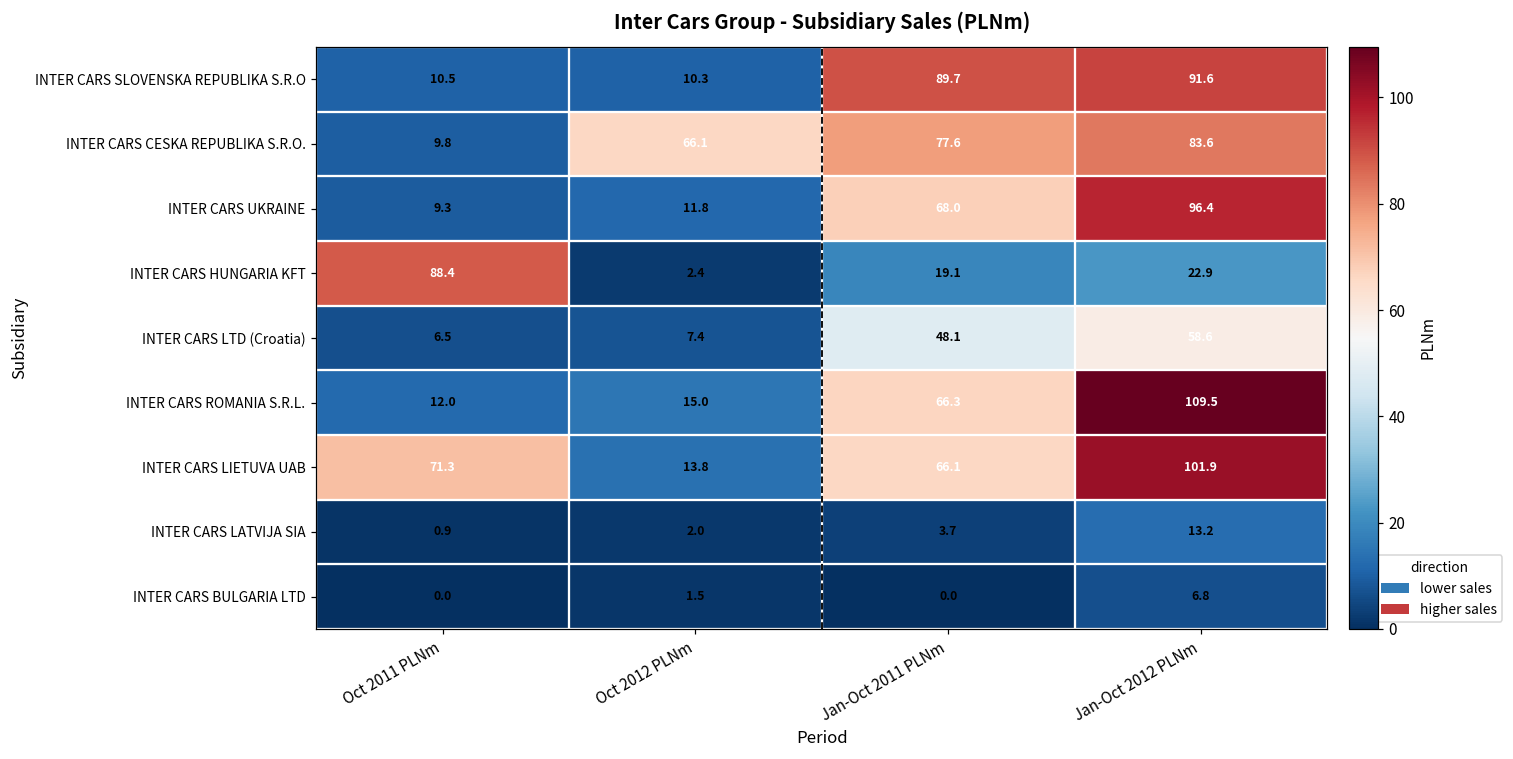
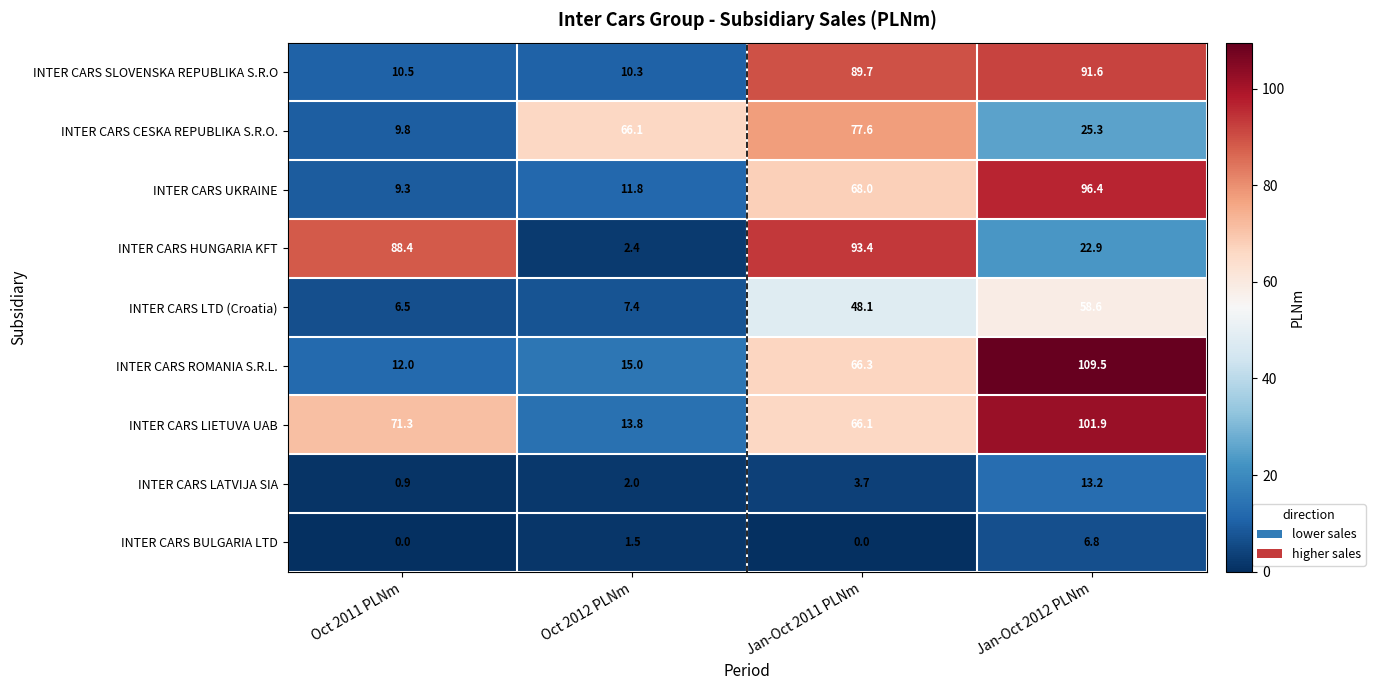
INTER CARS CESKA REPUBLIKA S.R.O., Jan-Oct 2012 PLNm: 83.6 -> 25.3
INTER CARS HUNGARIA KFT, Jan-Oct 2011 PLNm: 19.1 -> 93.4
